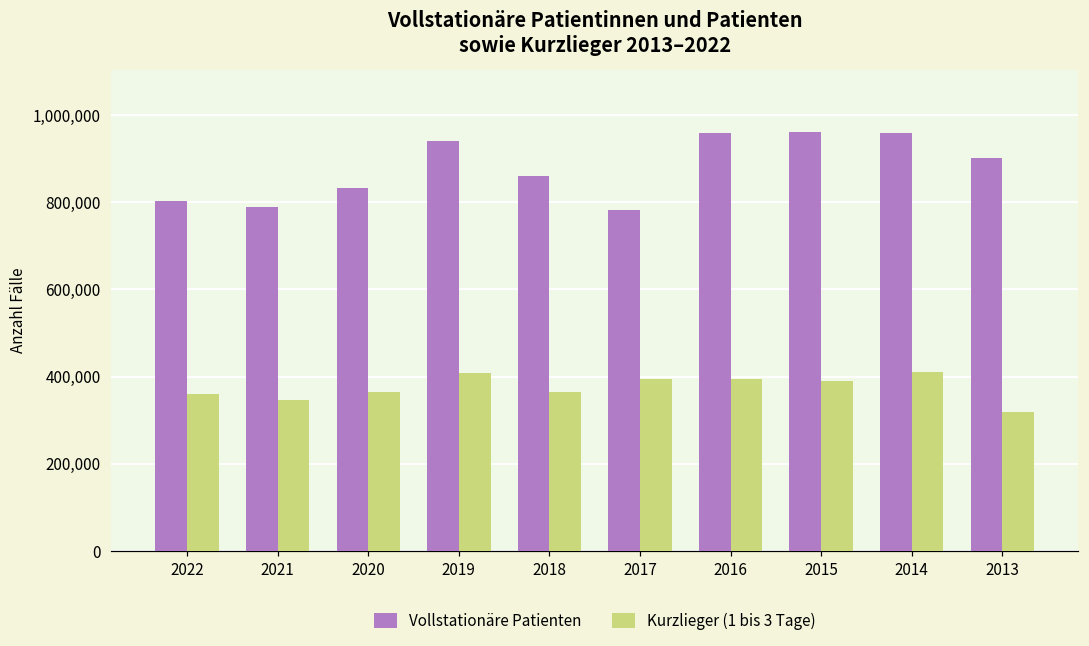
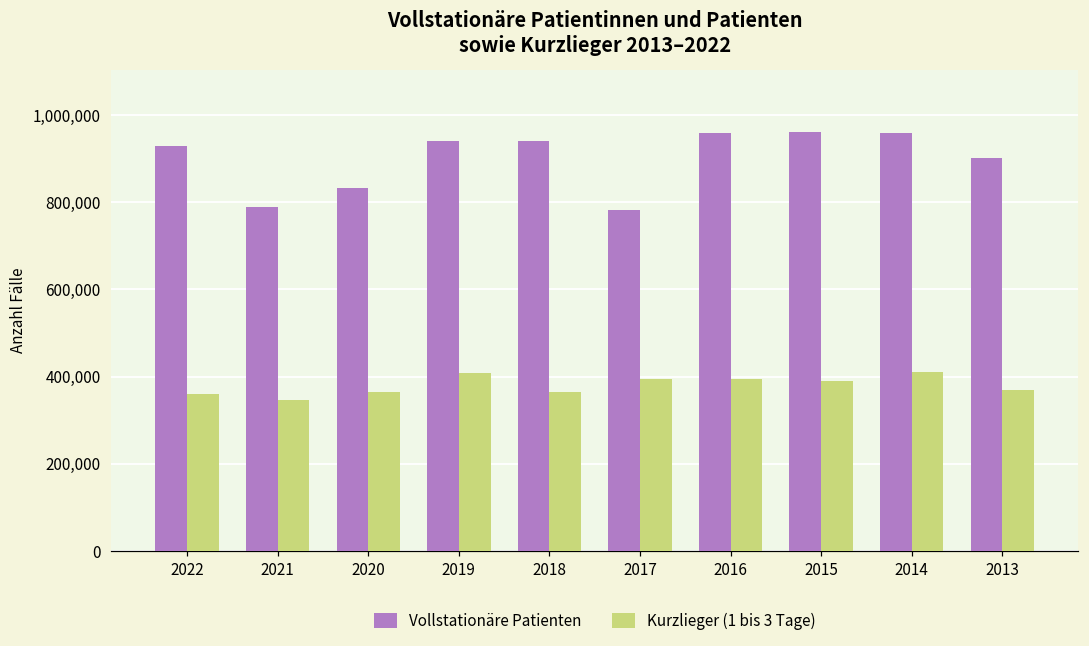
Vollstationäre Patienten, 2022: 800,000 -> 930,000
Vollstationäre Patienten, 2018: 860,000 -> 940,000
Kurzlieger (1 bis 3 Tage), 2013: 320,000 -> 370,000
